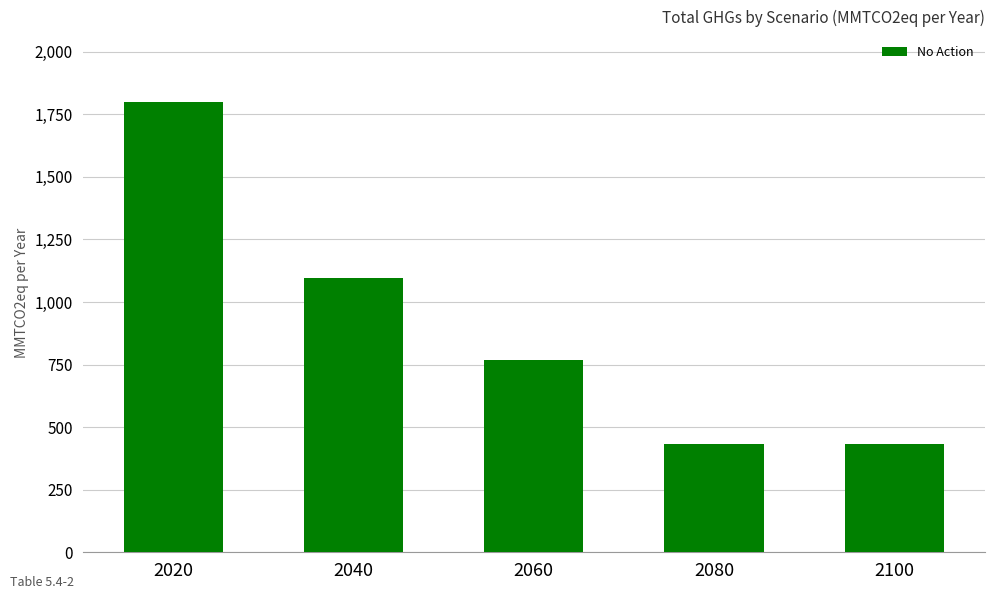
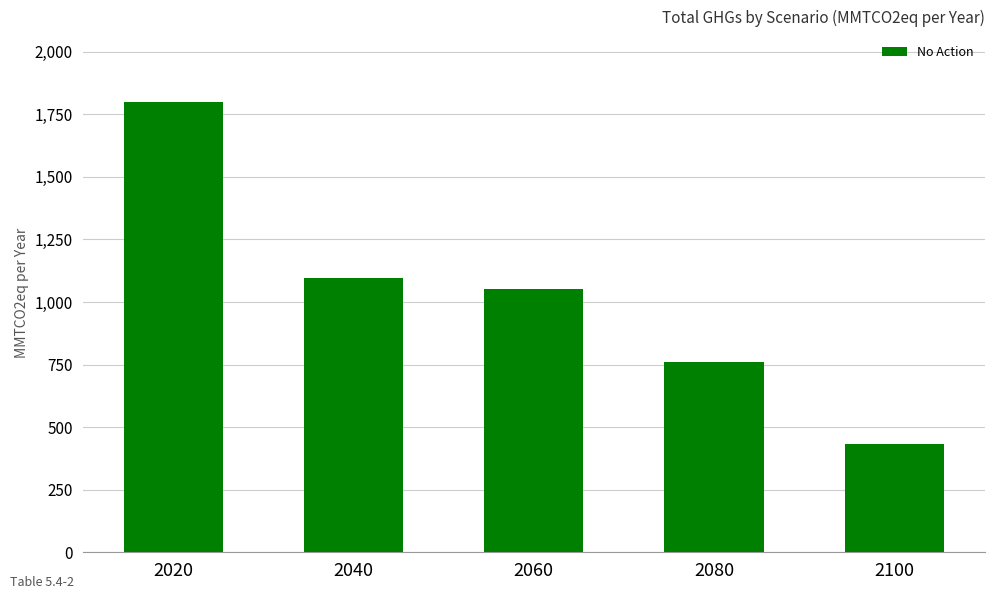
2060: 770 -> 1,050
2080: 430 -> 760
